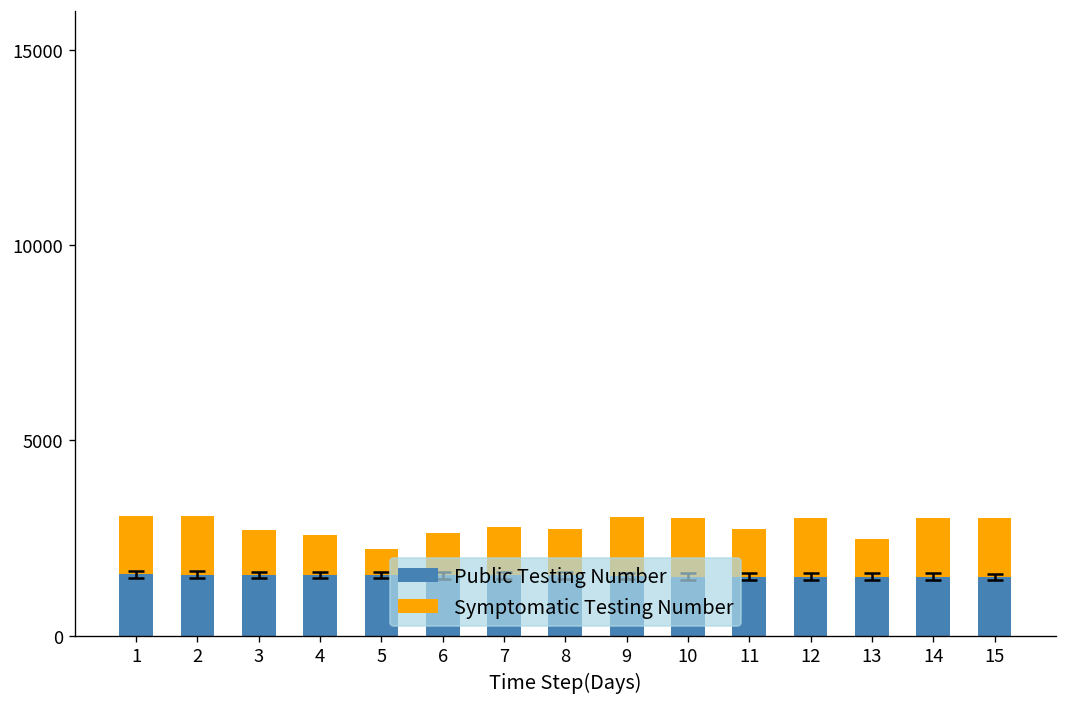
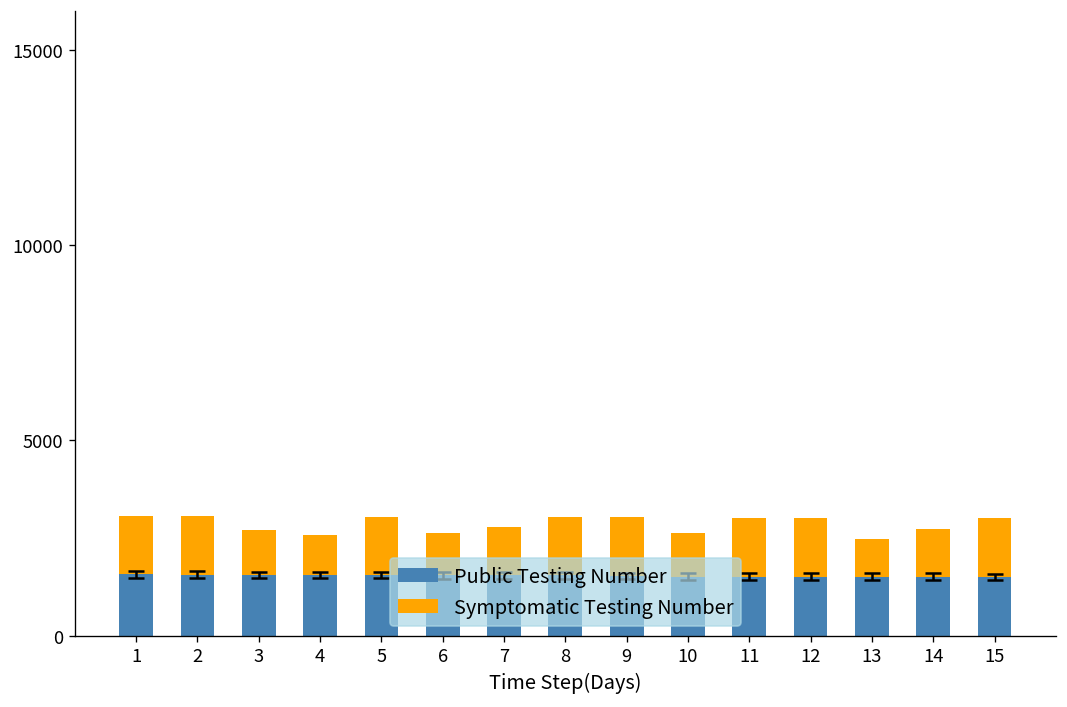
Symptomatic Testing Number, 5: 700 -> 1500
Symptomatic Testing Number, 8: 1200 -> 1500
Symptomatic Testing Number, 10: 1500 -> 1100
Symptomatic Testing Number, 11: 1200 -> 1500
Symptomatic Testing Number, 14: 1500 -> 1200
